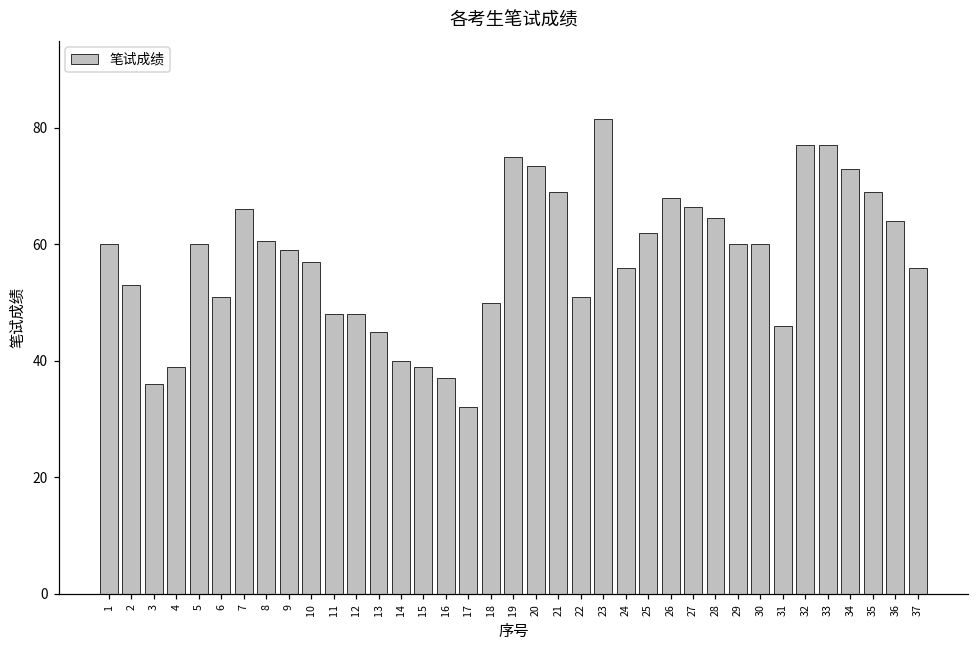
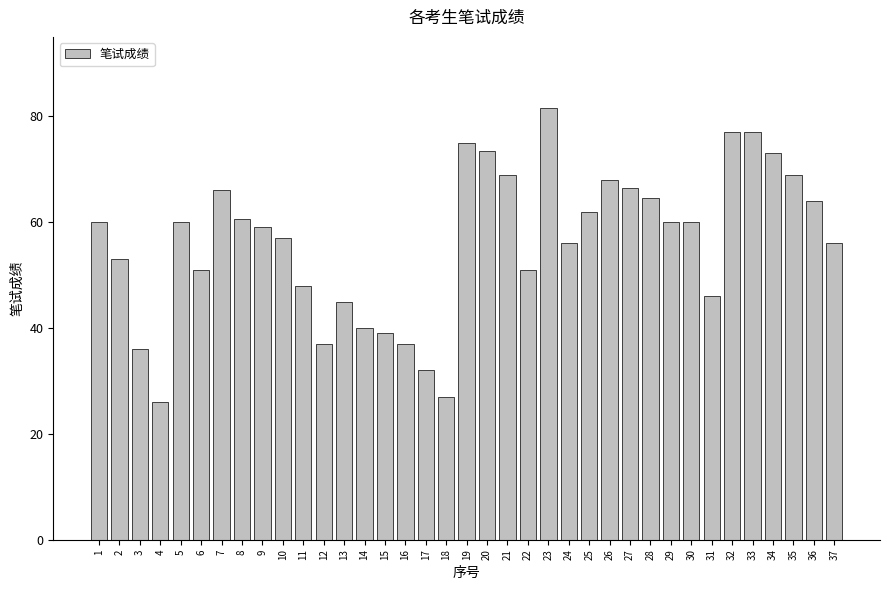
4: 39 -> 26
12: 48 -> 37
18: 50 -> 27
